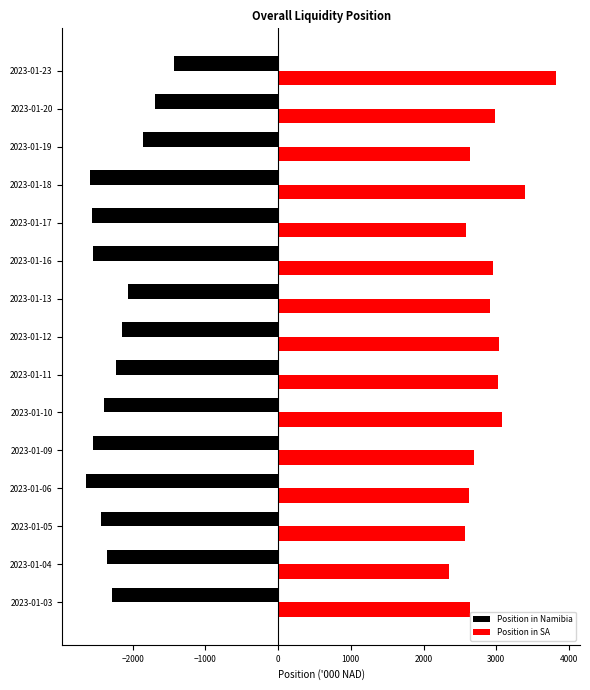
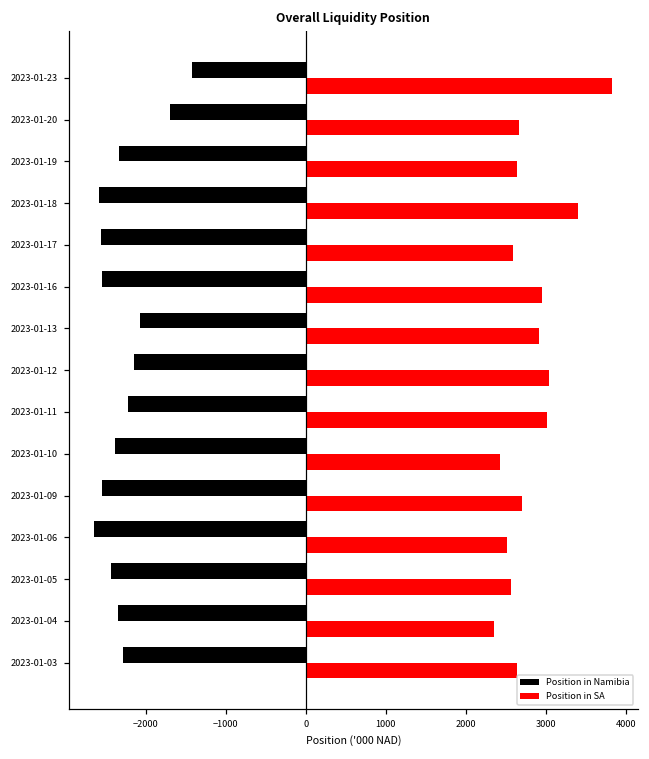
Position in SA, 2023-01-20: 3000 -> 2700
Position in Namibia, 2023-01-19: -1900 -> -2300
Position in SA, 2023-01-10: 3100 -> 2400
Position in SA, 2023-01-06: 2600 -> 2500
